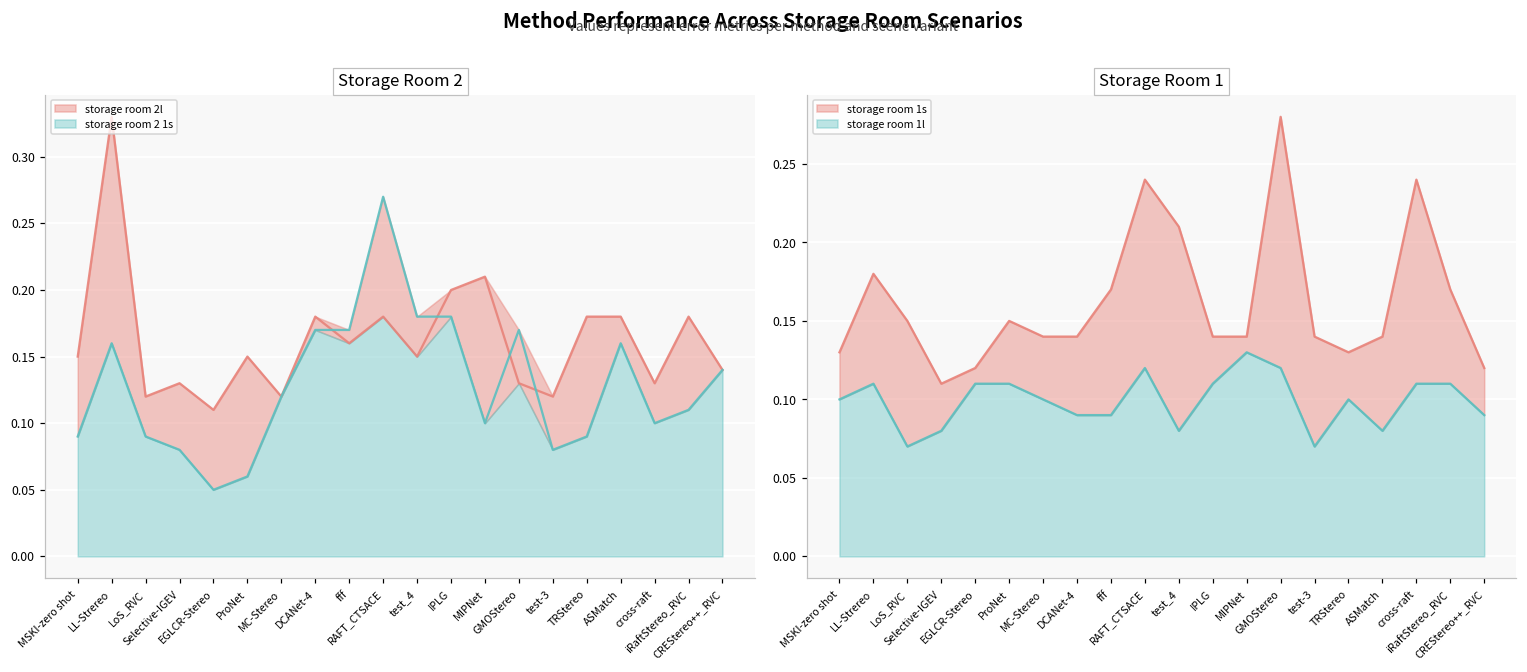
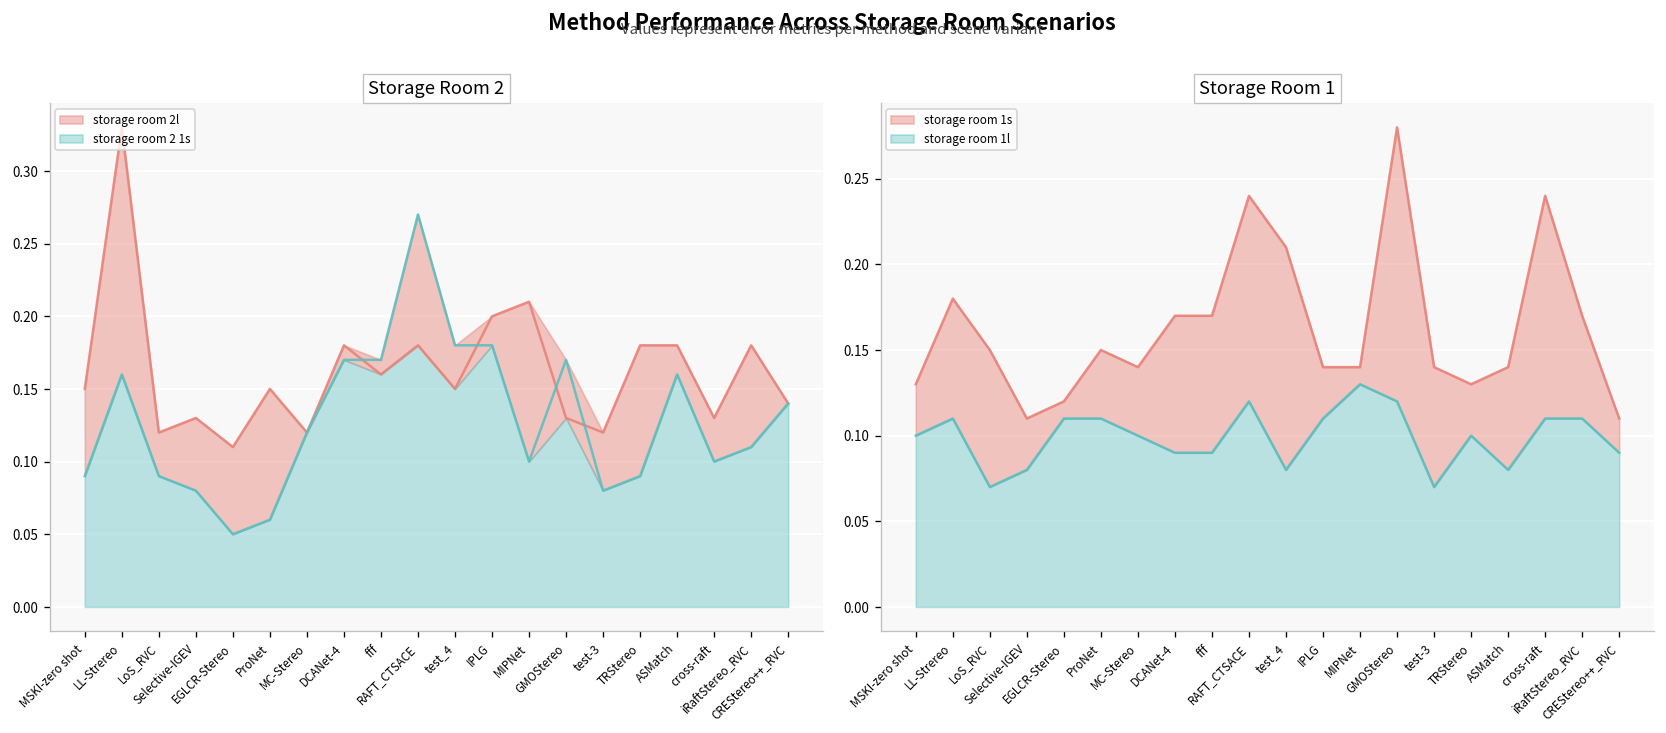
Storage Room 1, storage room 1s, DCANet-4: 0.14 -> 0.17
Storage Room 1, storage room 1s, CREStereo++_RVC: 0.12 -> 0.11
